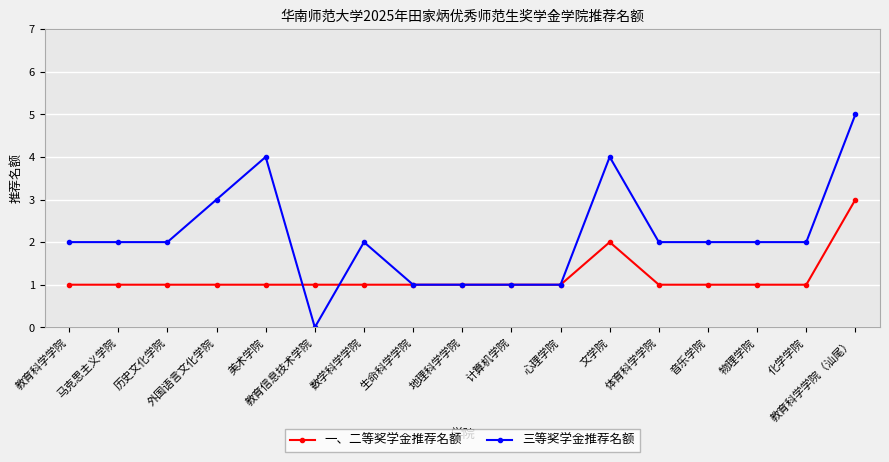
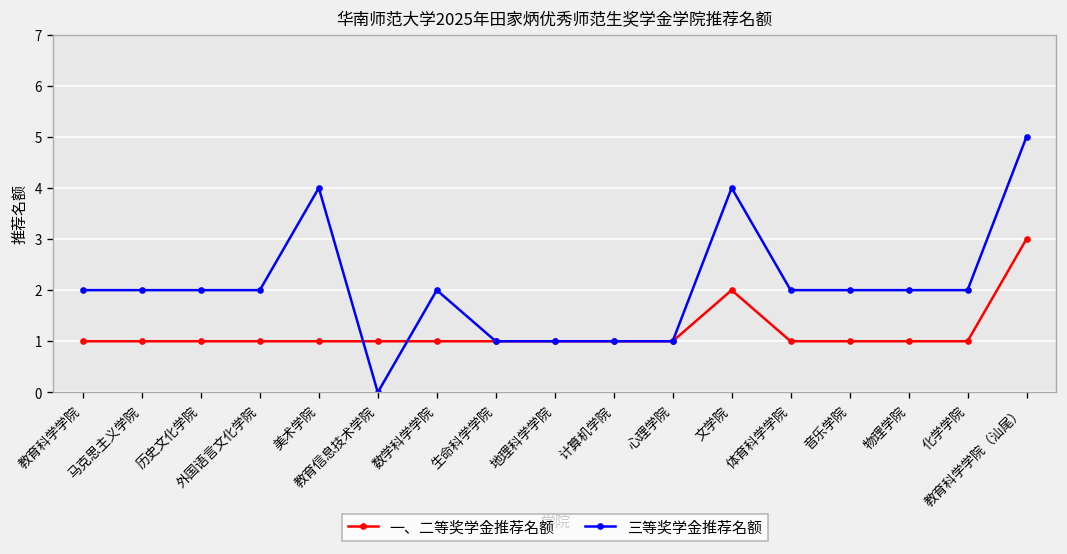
三等奖学金推荐名额, 外国语言文化学院: 3 -> 2
